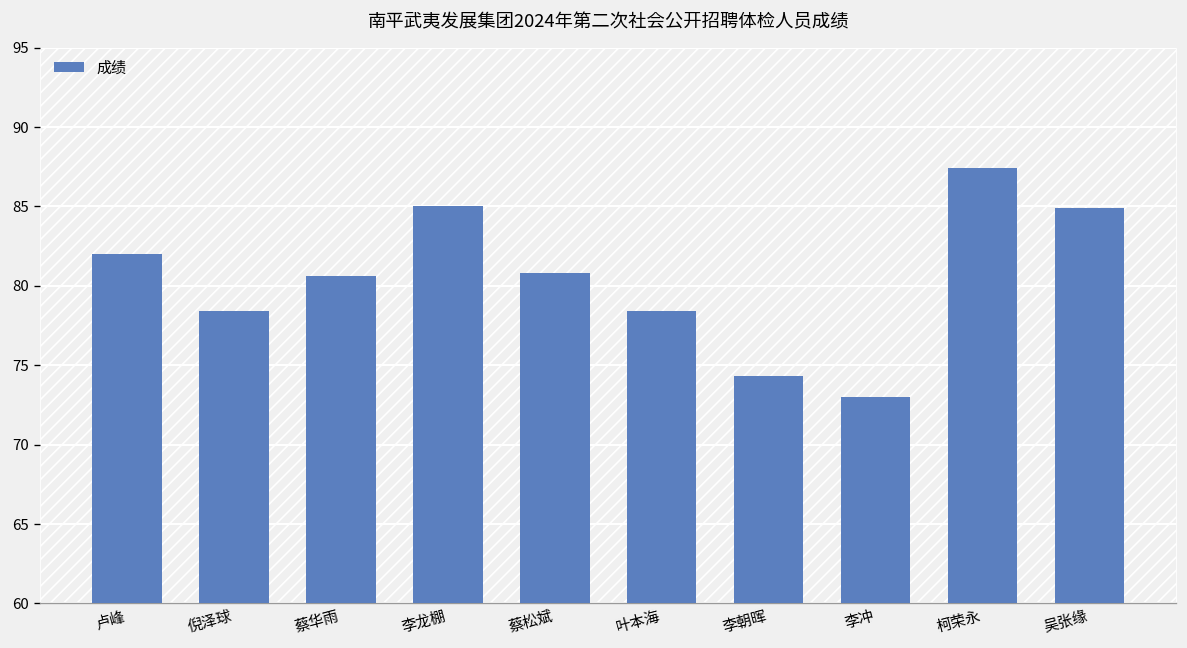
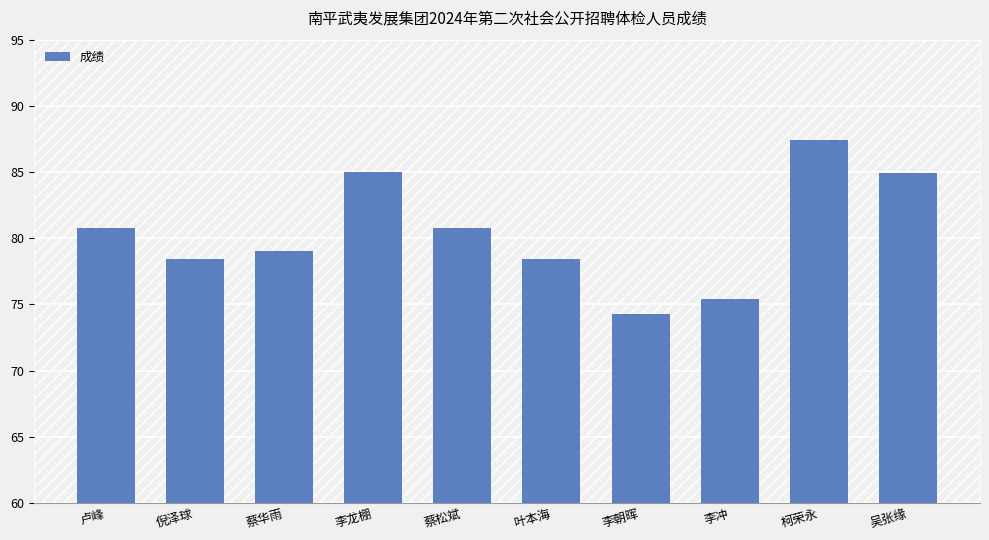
卢峰: 82.0 -> 80.8
蔡华雨: 80.6 -> 79.0
李冲: 73.0 -> 75.4
